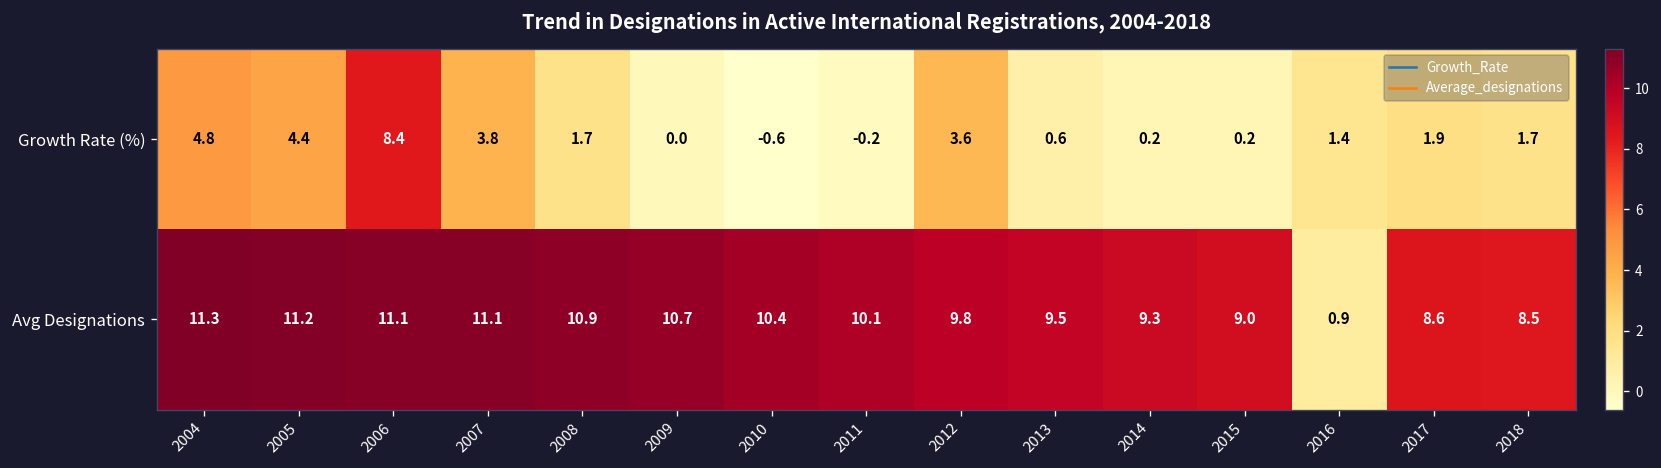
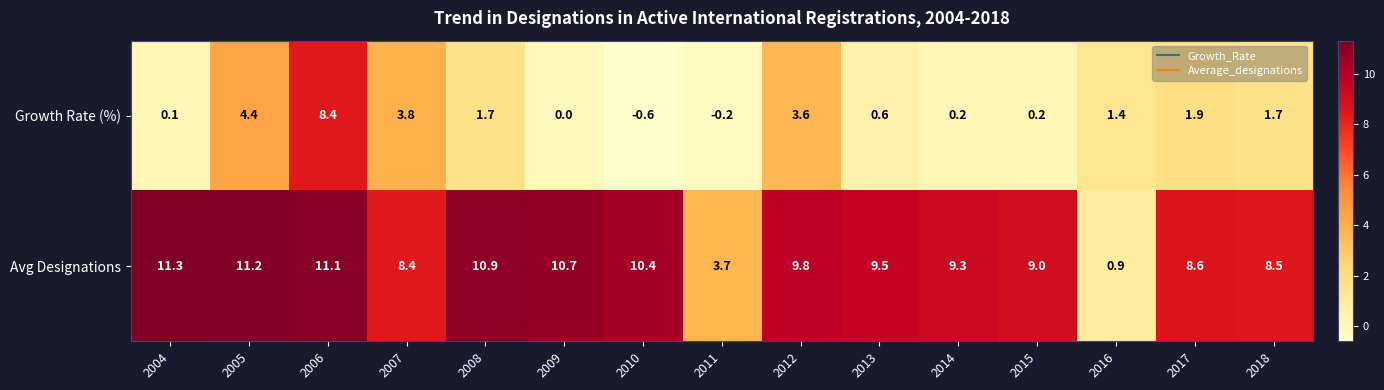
Growth Rate (%), 2004: 4.8 -> 0.1
Avg Designations, 2007: 11.1 -> 8.4
Avg Designations, 2011: 10.1 -> 3.7
